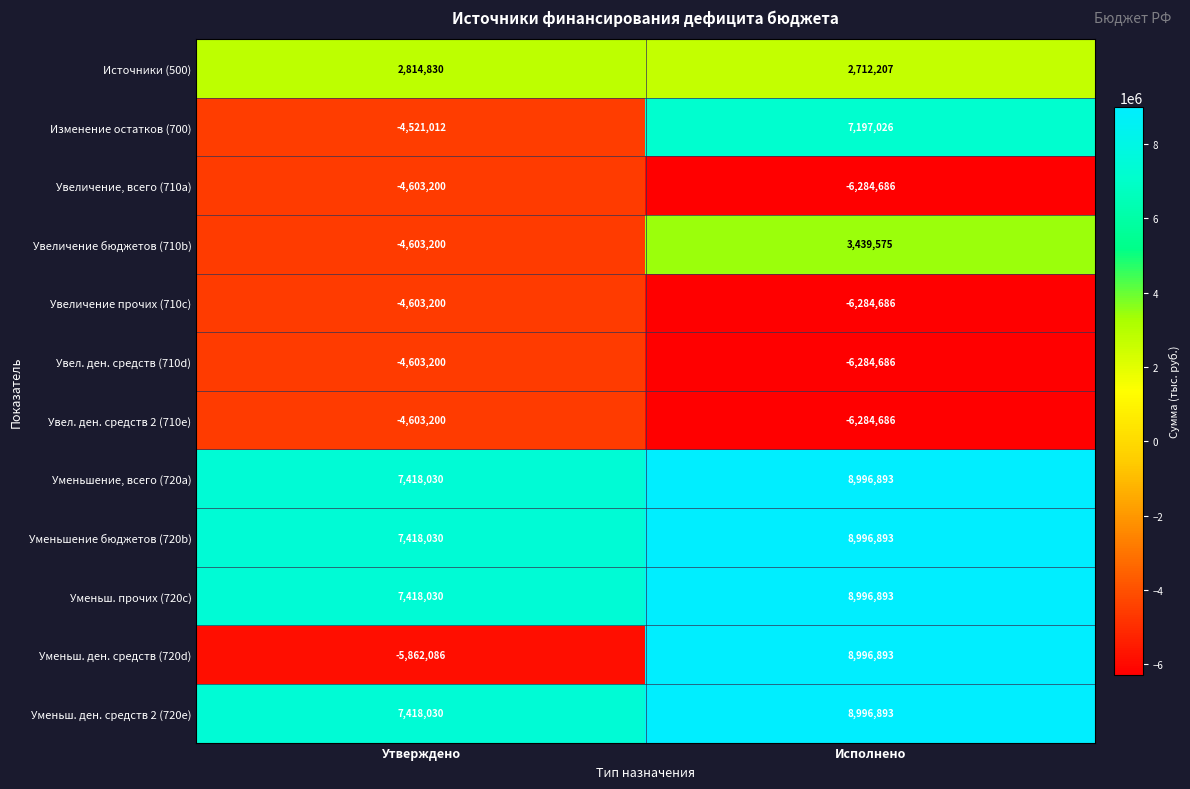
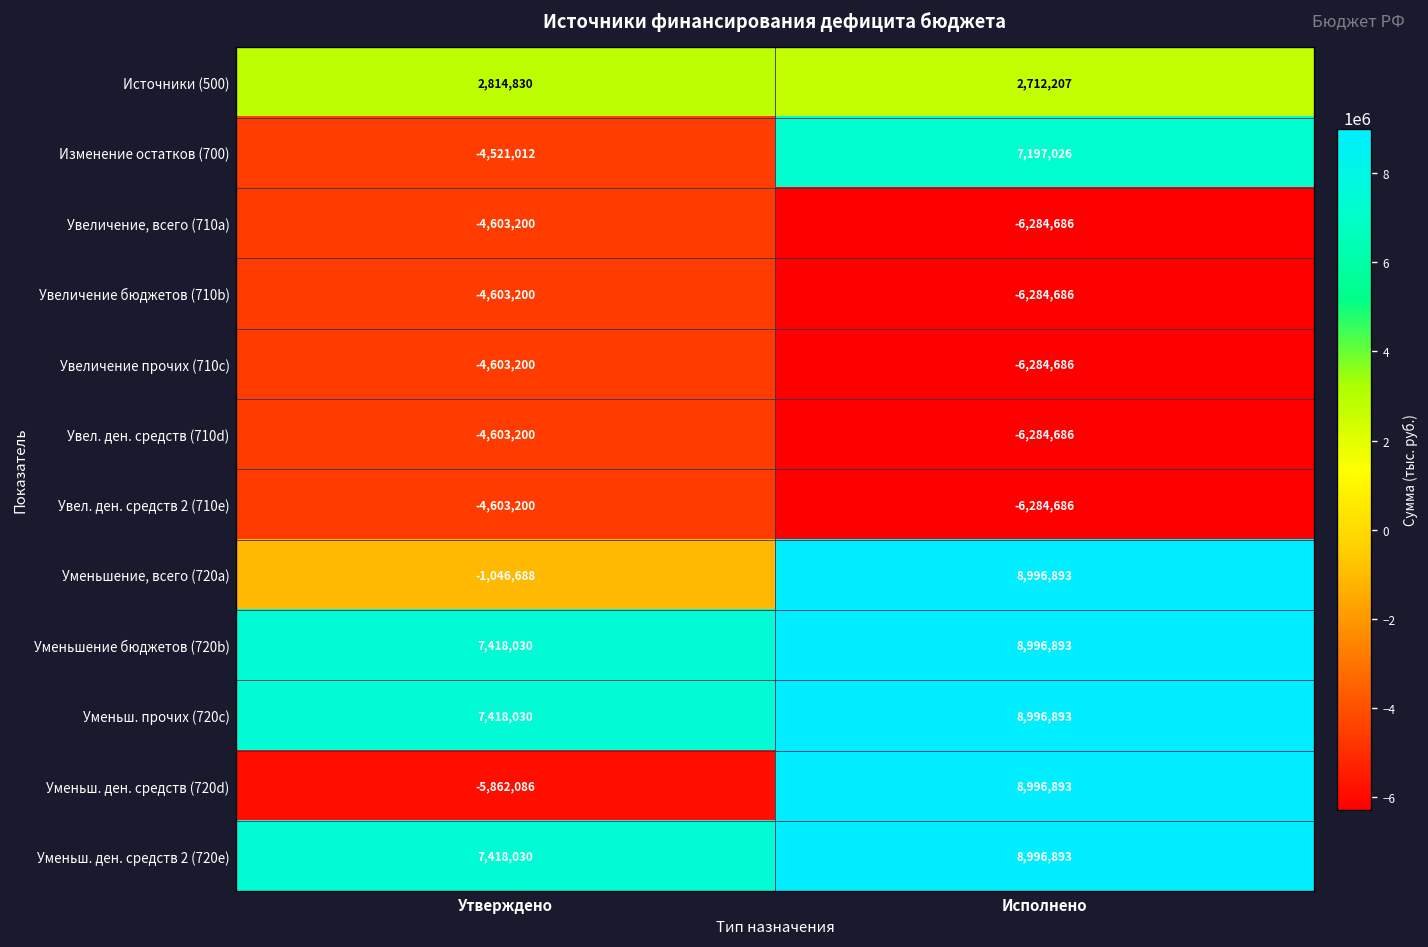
Увеличение бюджетов (710b), Исполнено: 3,439,575 -> -6,284,686
Уменьшение, всего (720a), Утверждено: 7,418,030 -> -1,046,688
